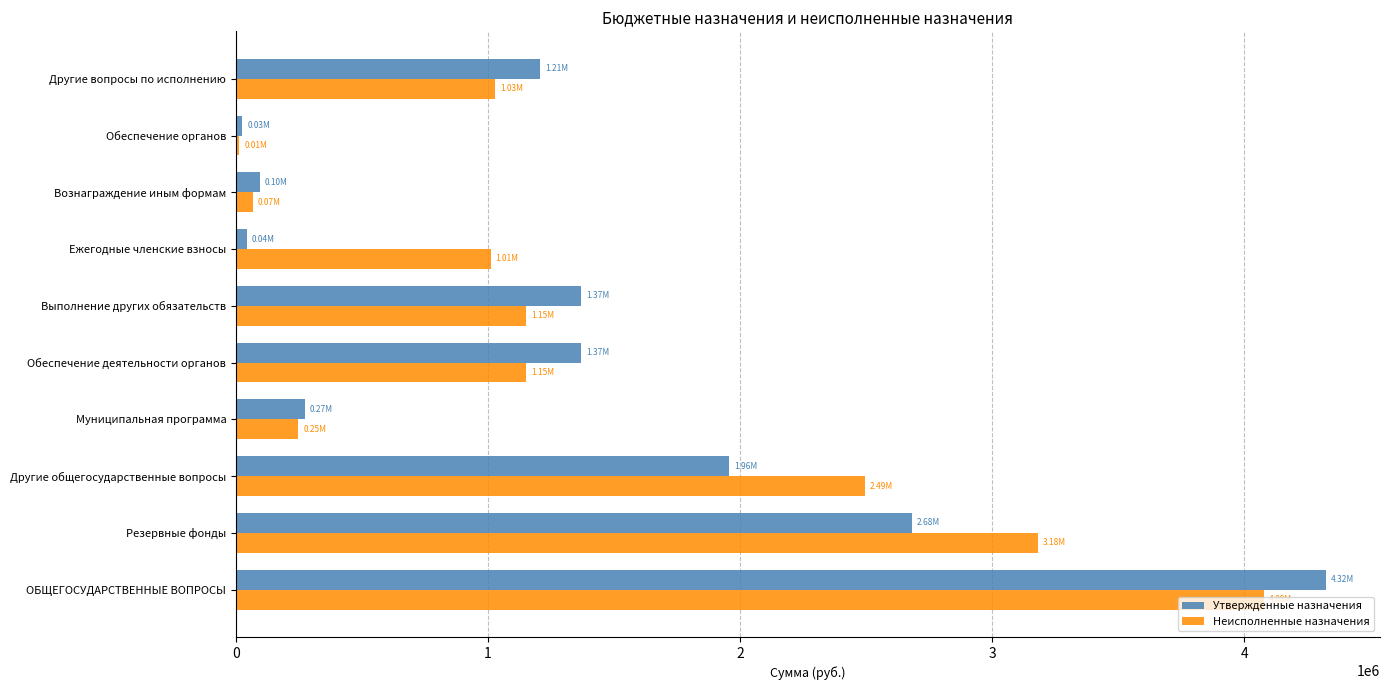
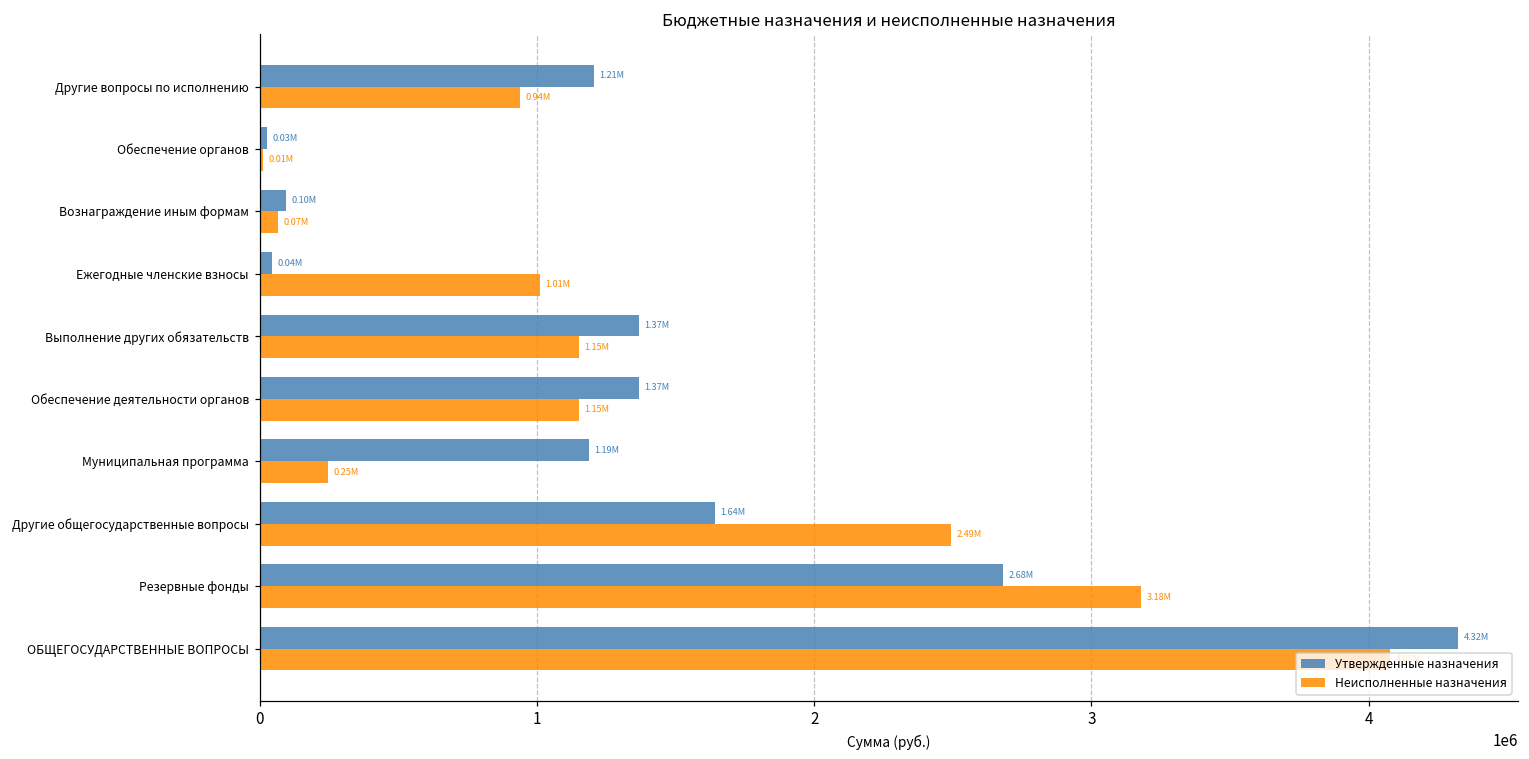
Неисполненные назначения, Другие вопросы по исполнению: 1.03M -> 0.94M
Утвержденные назначения, Муниципальная программа: 0.27M -> 1.19M
Утвержденные назначения, Другие общегосударственные вопросы: 1.96M -> 1.64M
